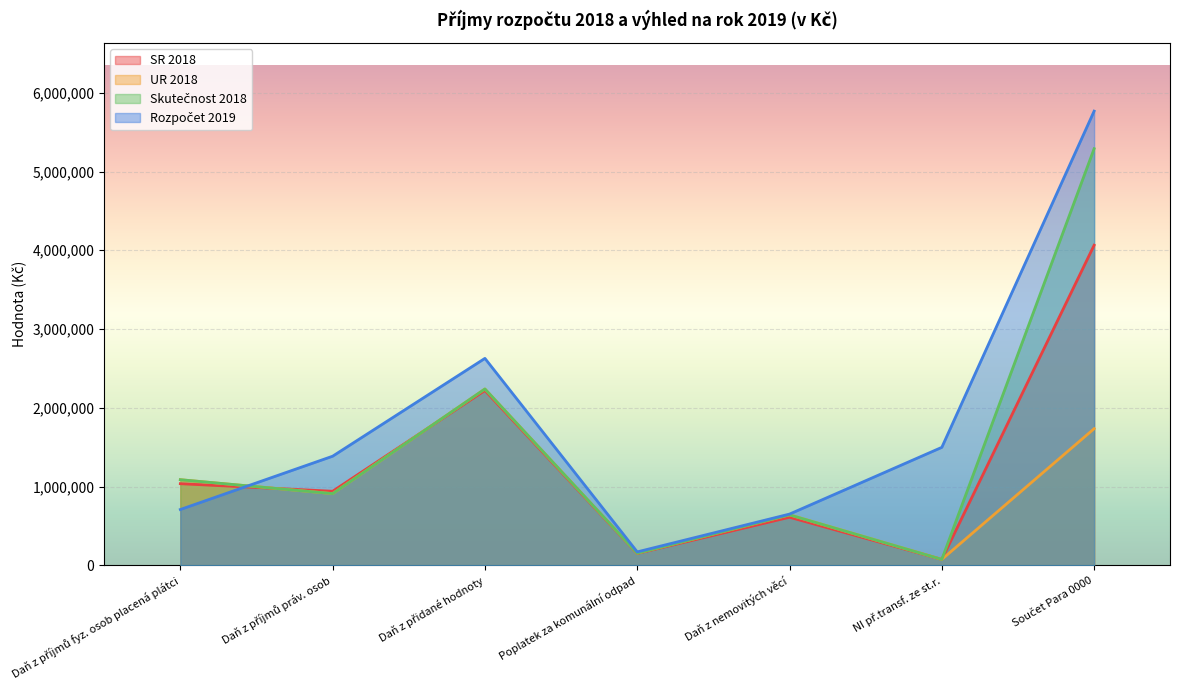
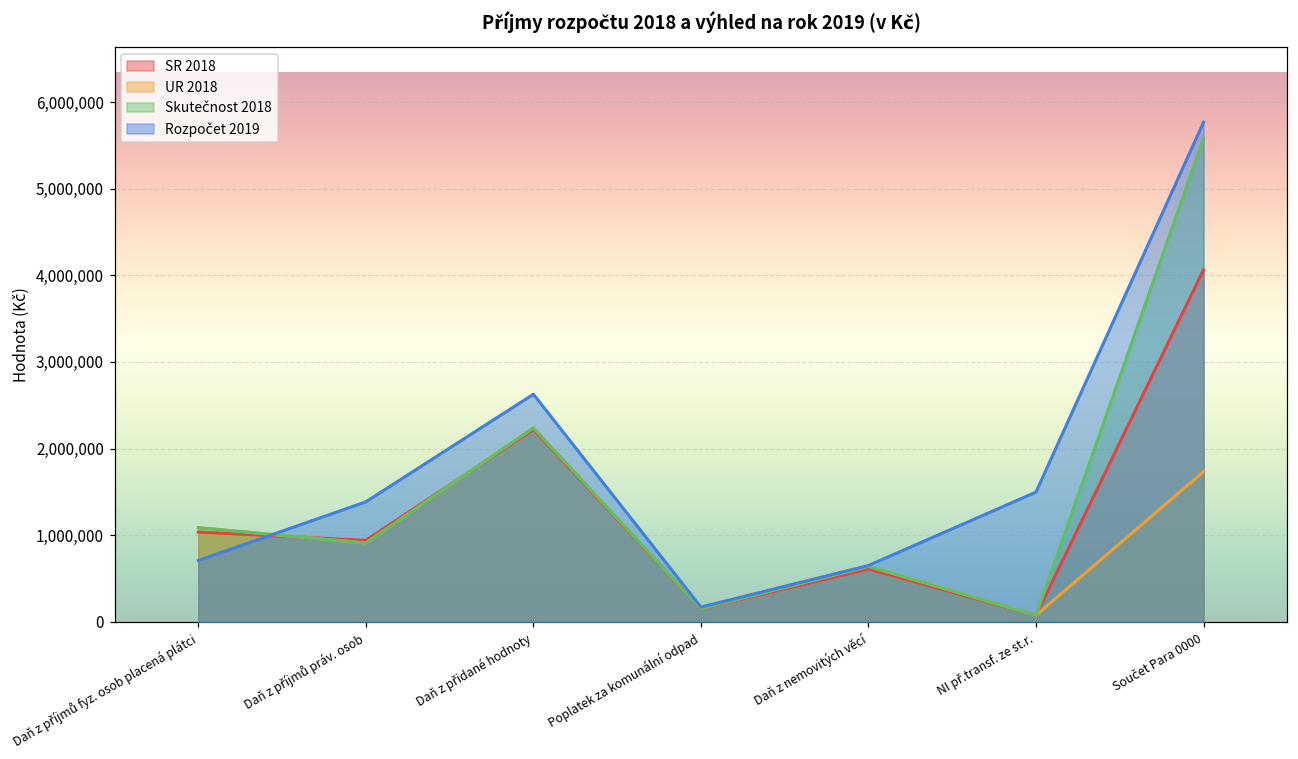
Skutečnost 2018, Součet Para 0000: 5,300,000 -> 5,600,000
